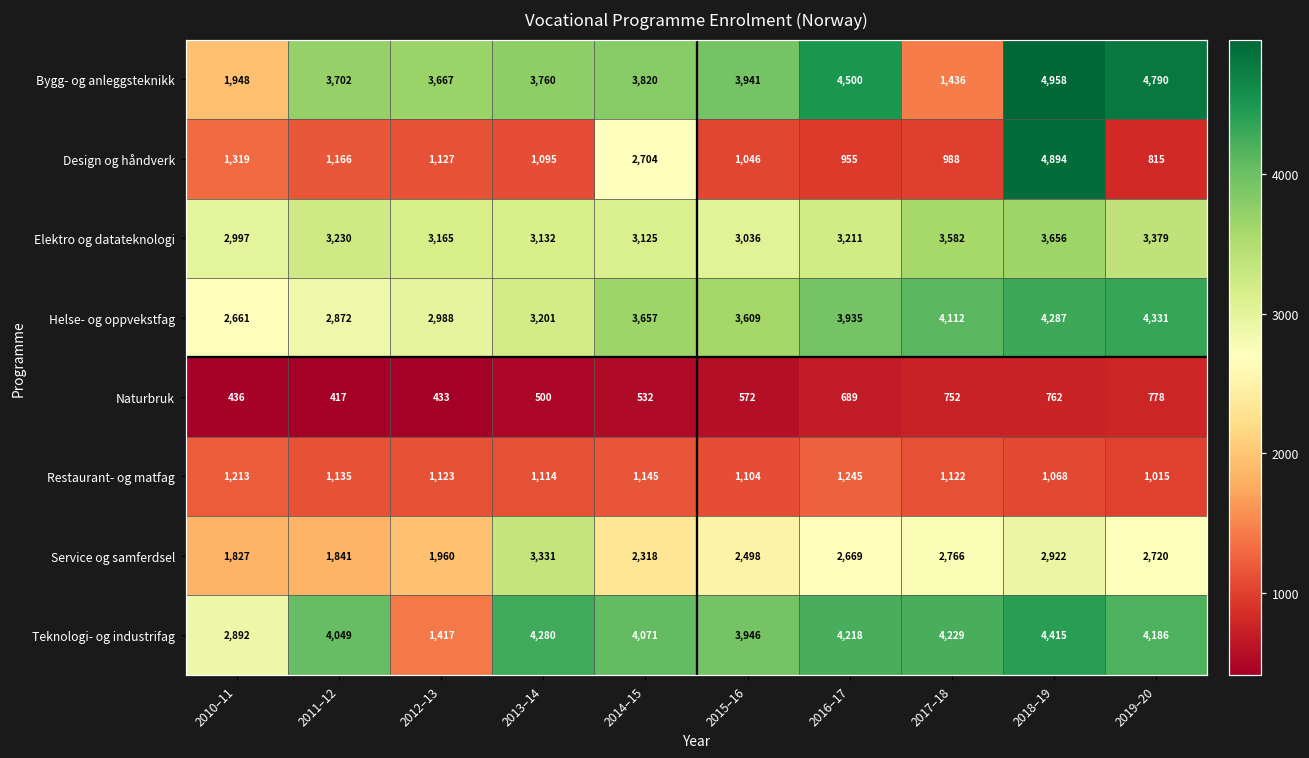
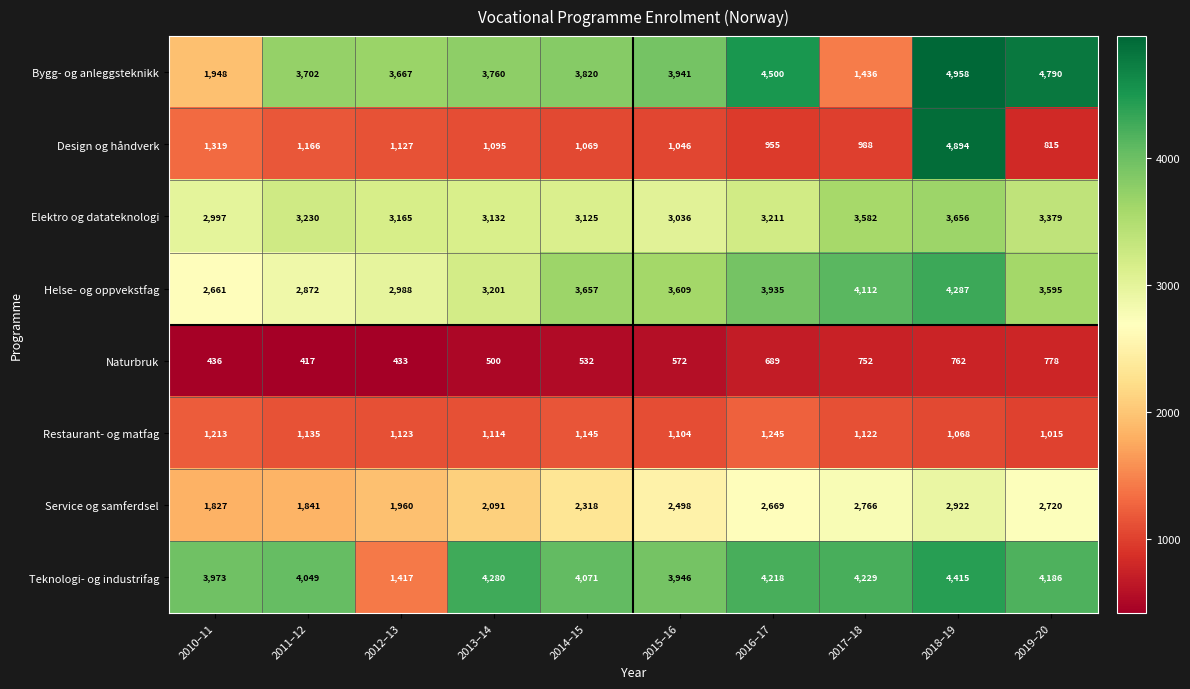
Design og håndverk, 2014–15: 2,704 -> 1,069
Helse- og oppvekstfag, 2019–20: 4,331 -> 3,595
Service og samferdsel, 2013–14: 3,331 -> 2,091
Teknologi- og industrifag, 2010–11: 2,892 -> 3,973
